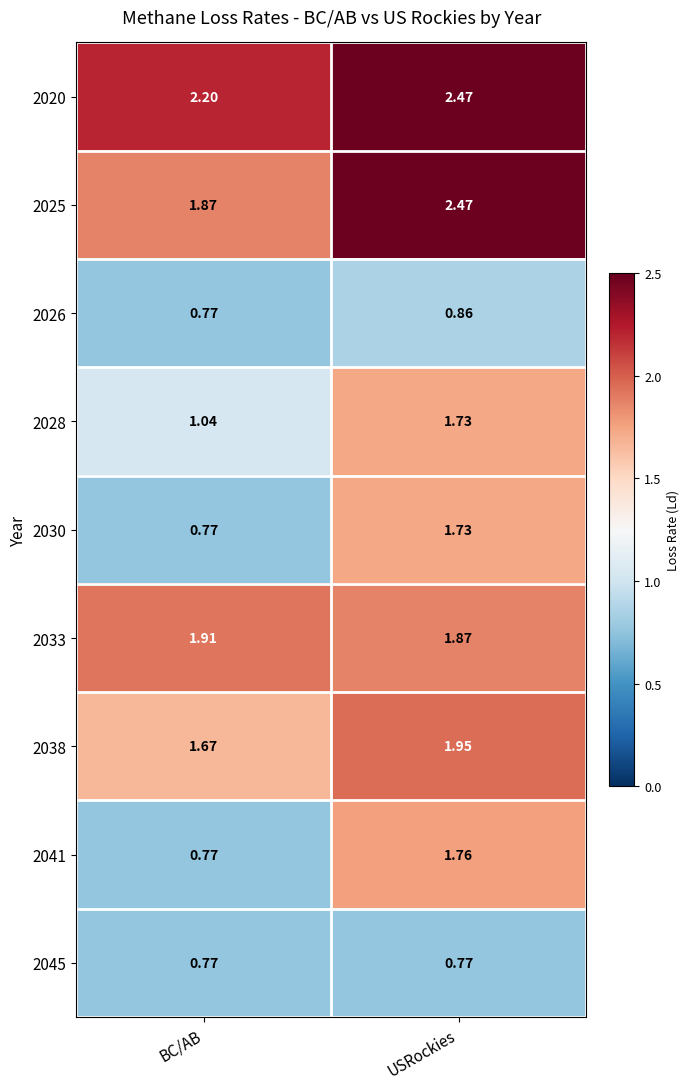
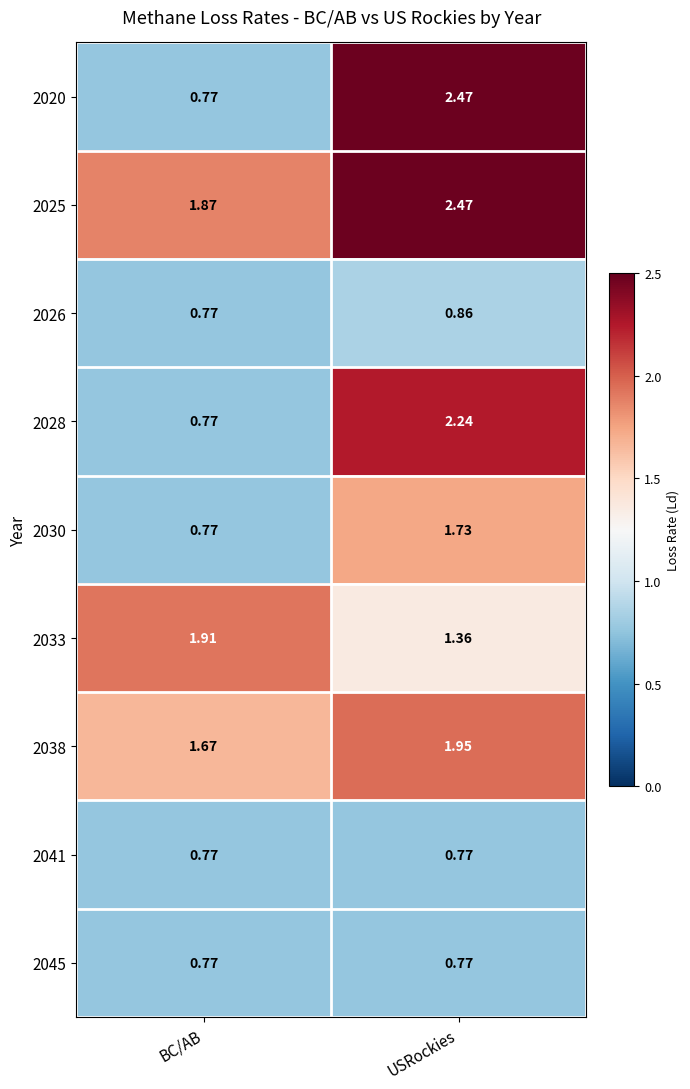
2020, BC/AB: 2.20 -> 0.77
2028, BC/AB: 1.04 -> 0.77
2028, USRockies: 1.73 -> 2.24
2033, USRockies: 1.87 -> 1.36
2041, USRockies: 1.76 -> 0.77
